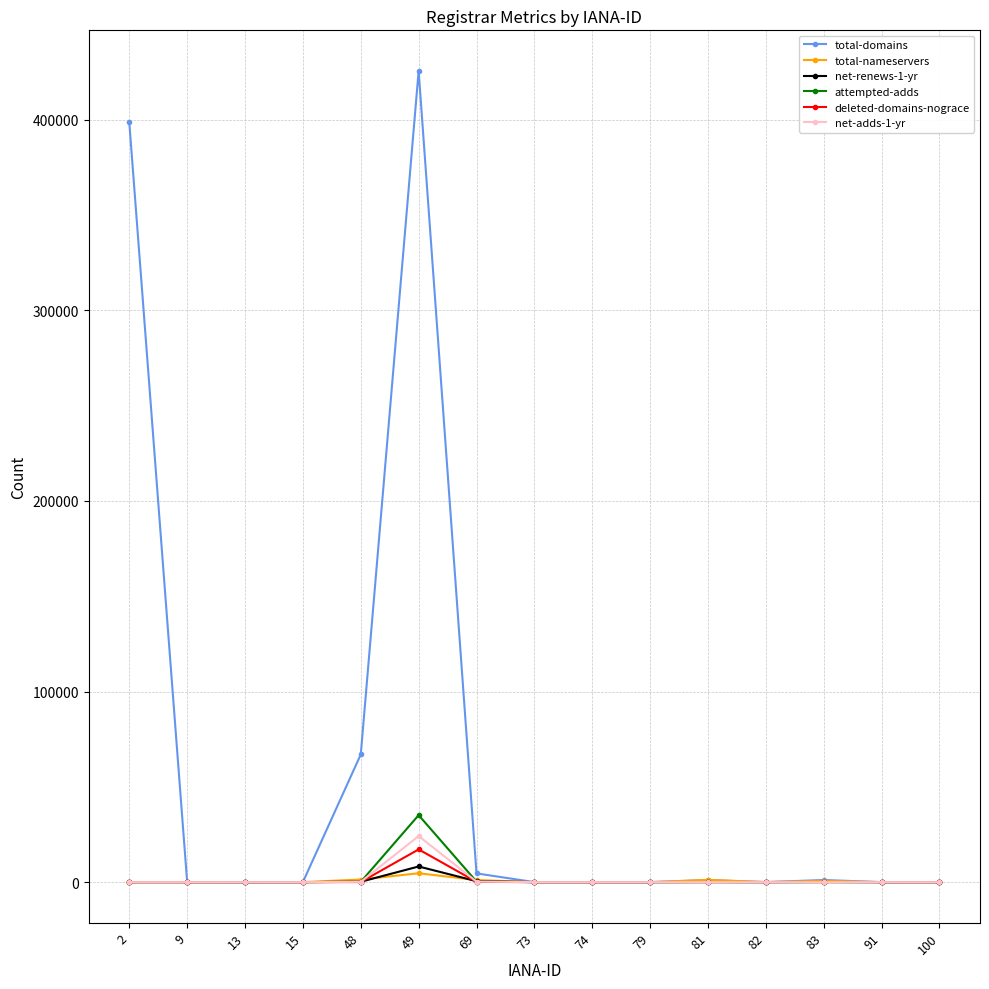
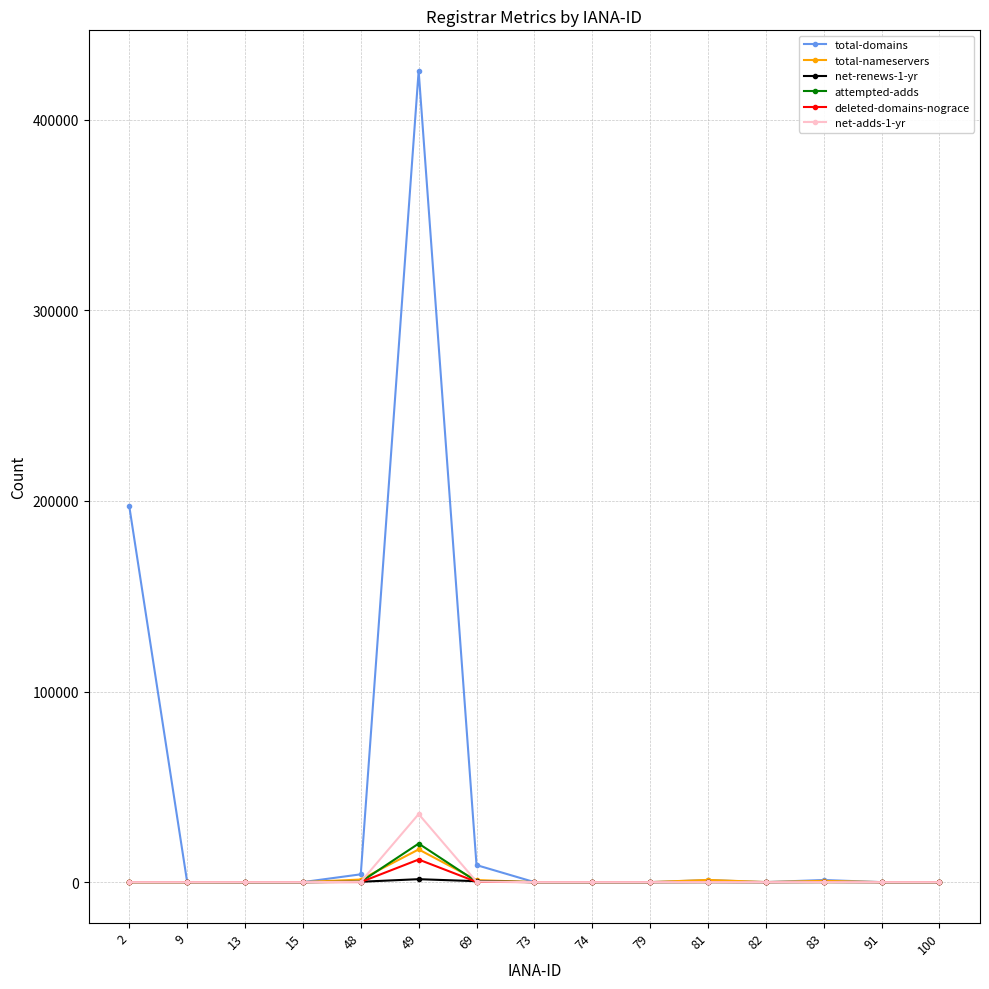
total-domains, 2: 399000 -> 197000
total-domains, 48: 67000 -> 4000
total-nameservers, 49: 5000 -> 17000
net-renews-1-yr, 49: 8000 -> 2000
attempted-adds, 49: 35000 -> 20000
deleted-domains-nograce, 49: 17000 -> 12000
net-adds-1-yr, 49: 24000 -> 36000
total-domains, 69: 5000 -> 9000
